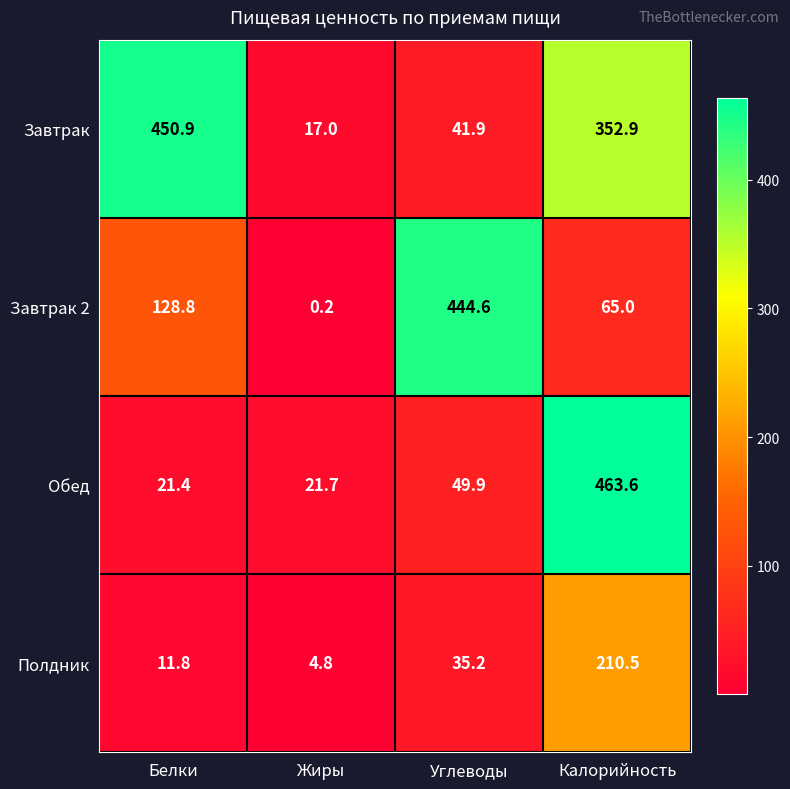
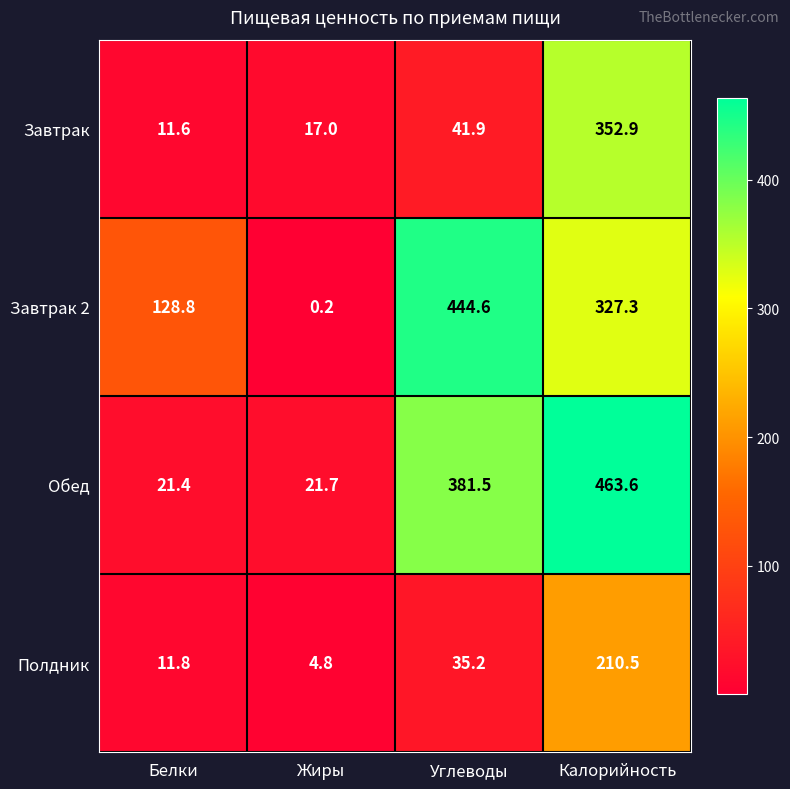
Завтрак, Белки: 450.9 -> 11.6
Завтрак 2, Калорийность: 65.0 -> 327.3
Обед, Углеводы: 49.9 -> 381.5
